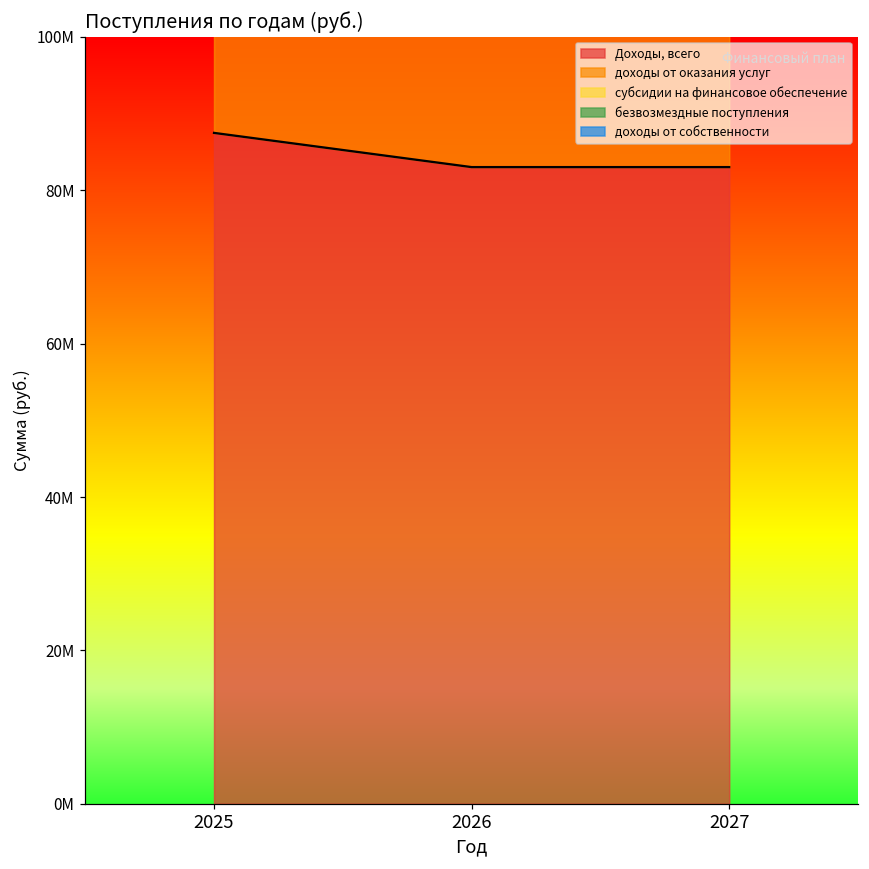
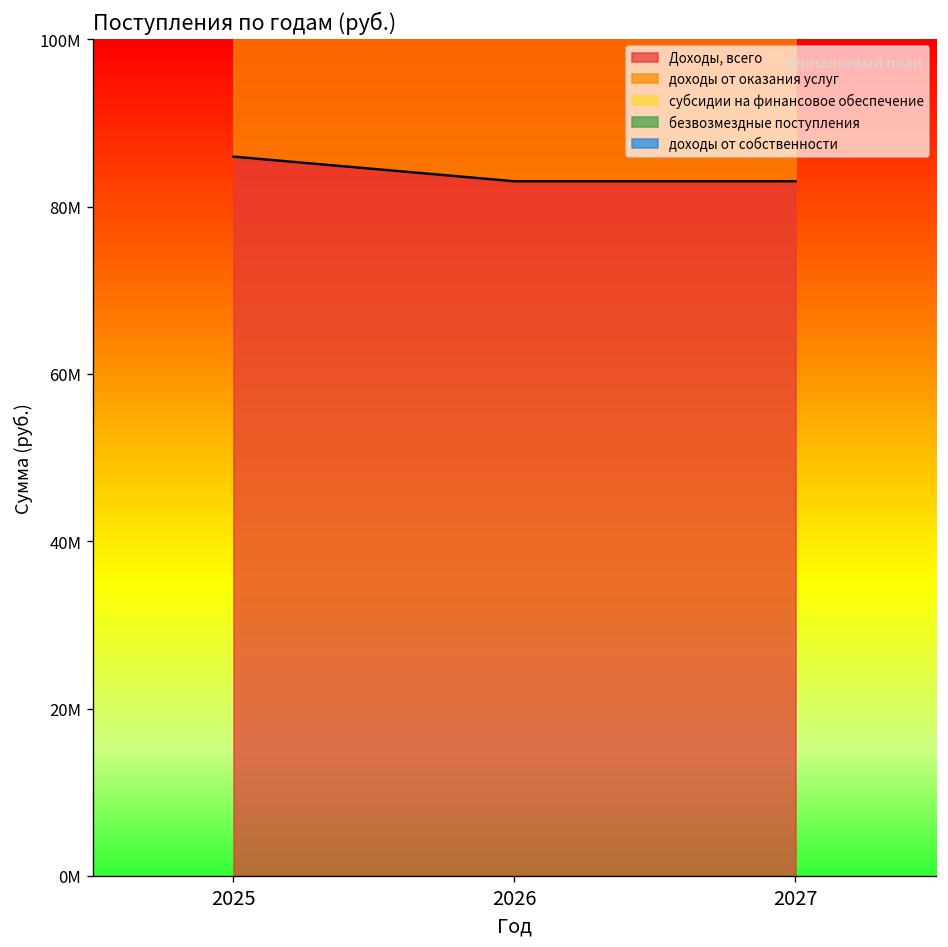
Доходы, всего, 2025: 87000000 -> 86000000
